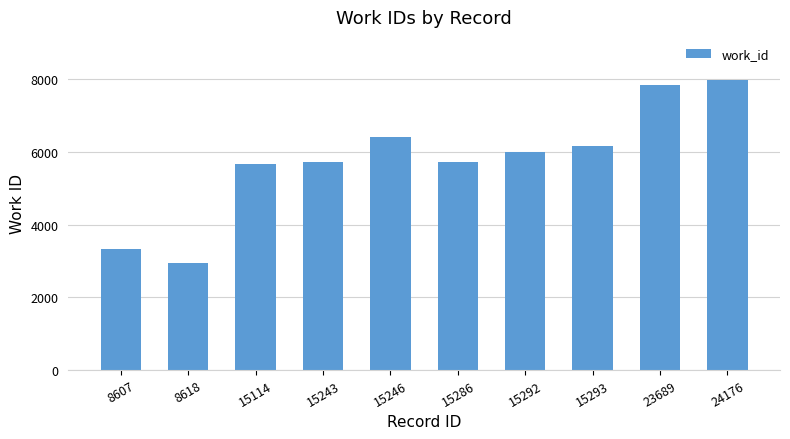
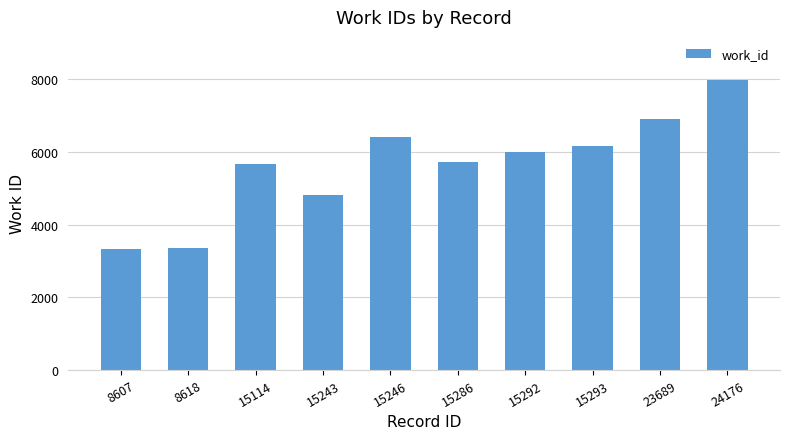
8618: 2900 -> 3300
15243: 5700 -> 4800
23689: 7900 -> 6900
